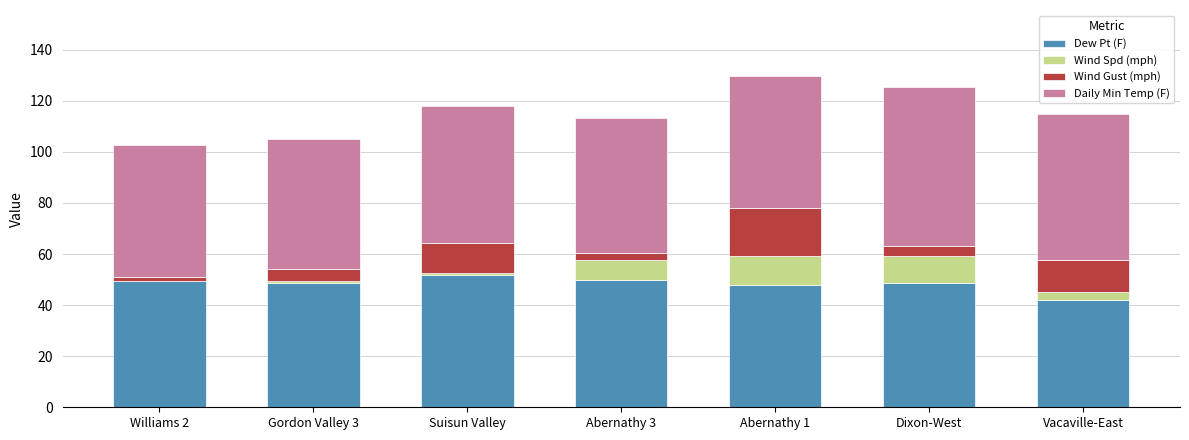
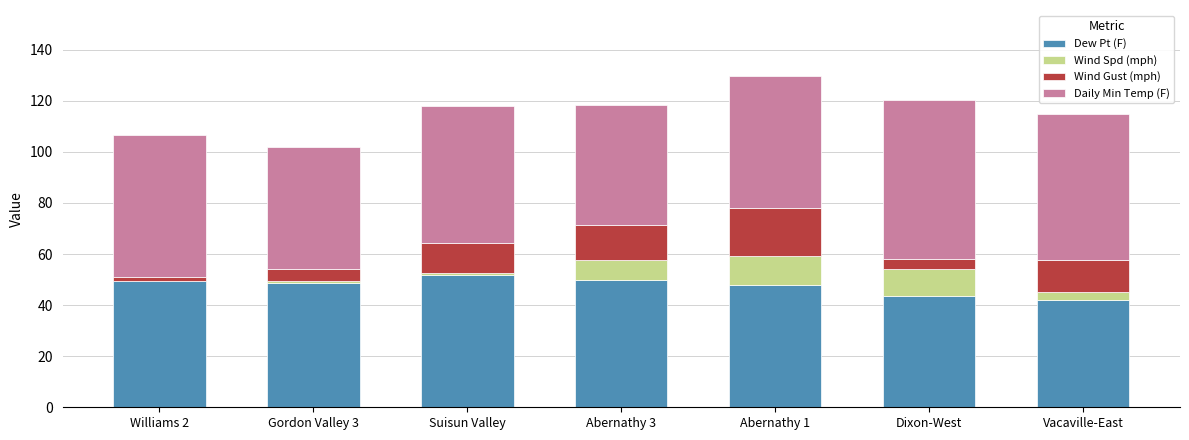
Daily Min Temp (F), Williams 2: 52 -> 55
Daily Min Temp (F), Gordon Valley 3: 51 -> 48
Wind Gust (mph), Abernathy 3: 3 -> 14
Daily Min Temp (F), Abernathy 3: 53 -> 47
Dew Pt (F), Dixon-West: 49 -> 44
